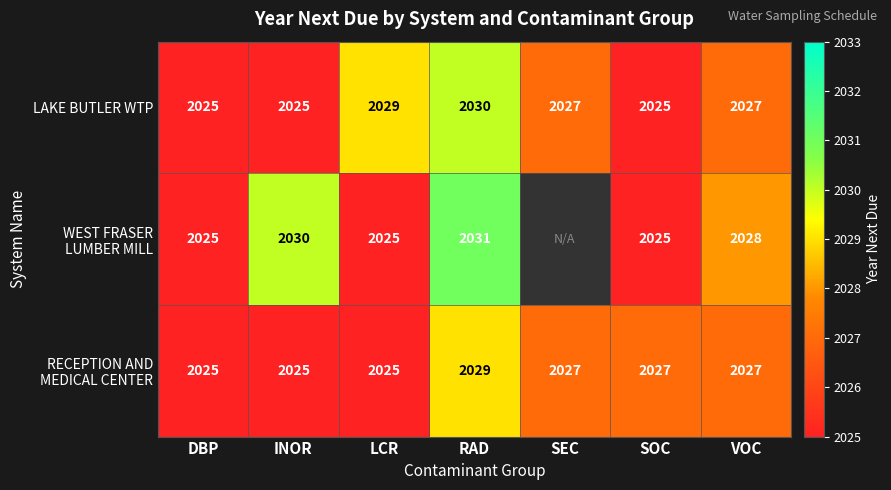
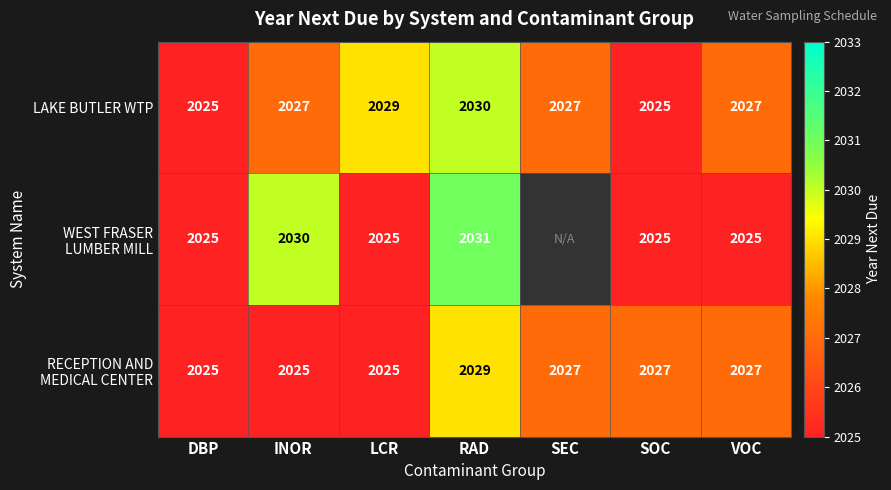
LAKE BUTLER WTP, INOR: 2025 -> 2027
WEST FRASER LUMBER MILL, VOC: 2028 -> 2025
